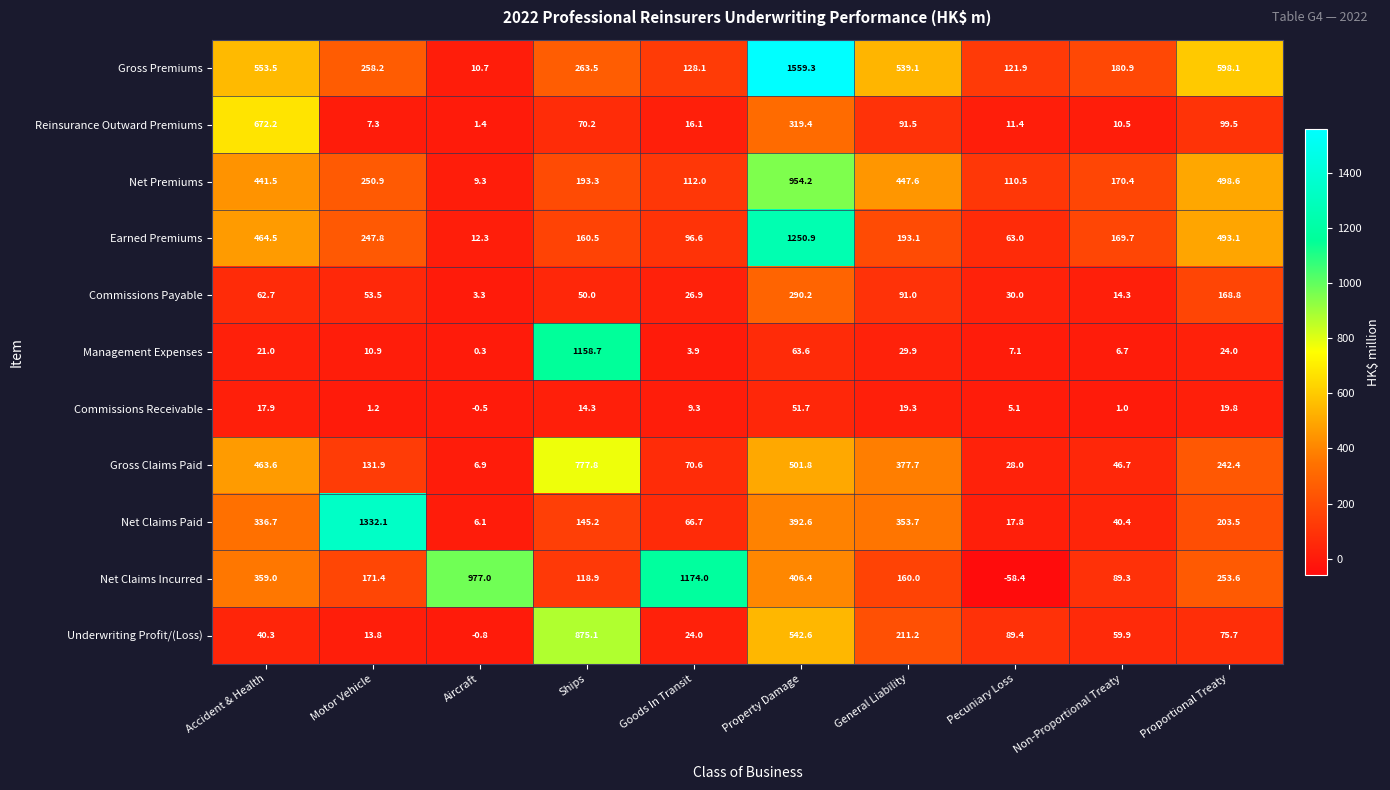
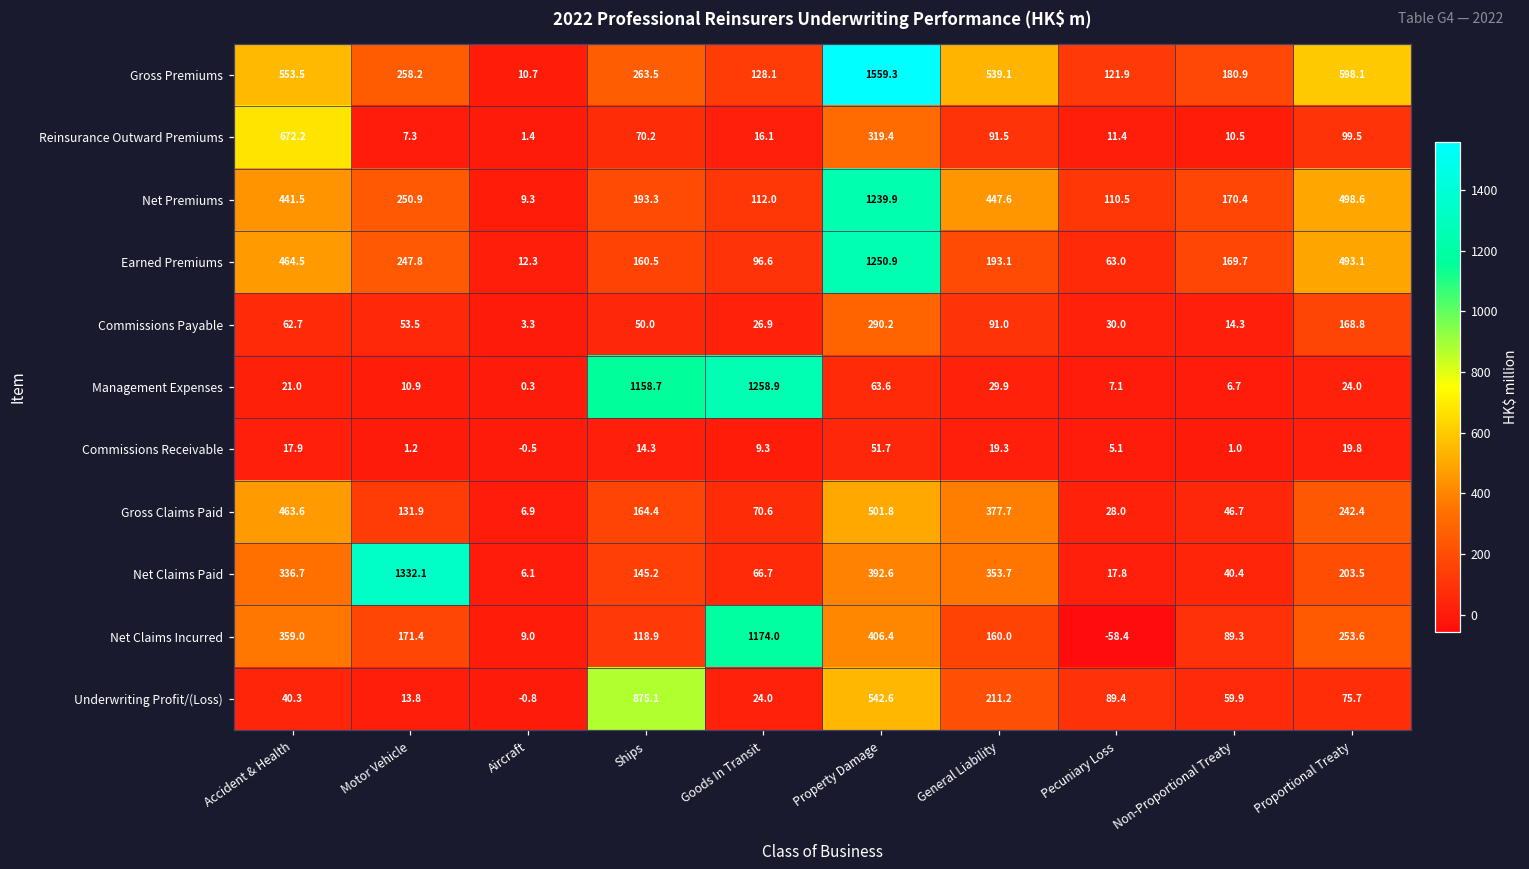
Net Premiums, Property Damage: 954.2 -> 1239.9
Management Expenses, Goods In Transit: 3.9 -> 1258.9
Gross Claims Paid, Ships: 777.8 -> 164.4
Net Claims Incurred, Aircraft: 977.0 -> 9.0
